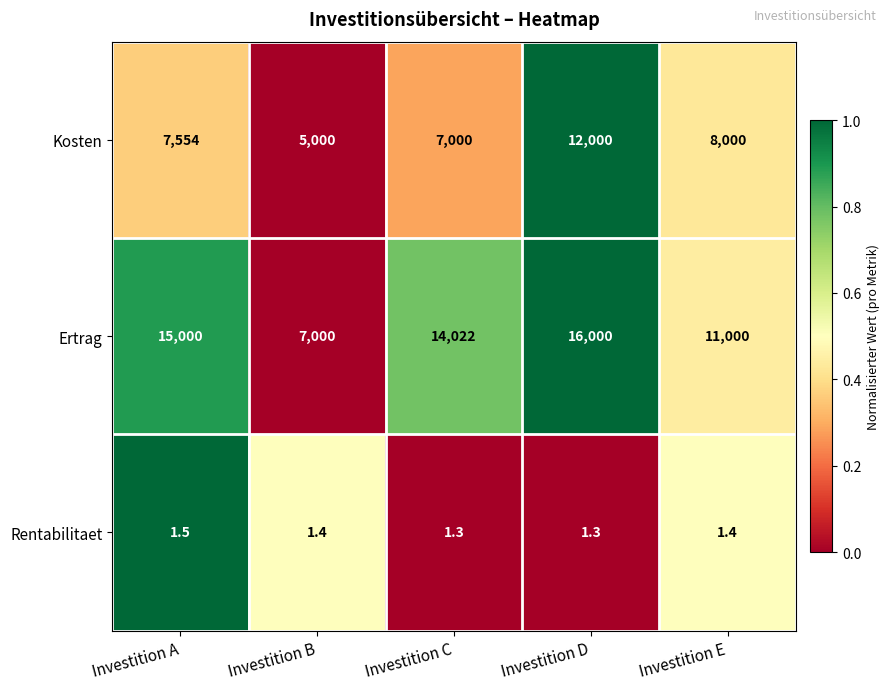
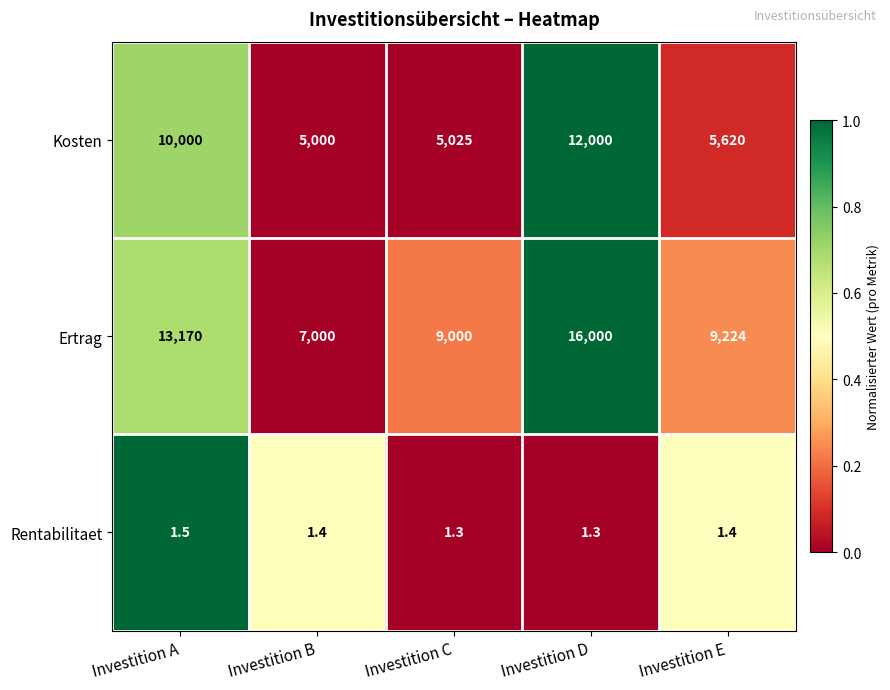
Kosten, Investition A: 7,554 -> 10,000
Kosten, Investition C: 7,000 -> 5,025
Kosten, Investition E: 8,000 -> 5,620
Ertrag, Investition A: 15,000 -> 13,170
Ertrag, Investition C: 14,022 -> 9,000
Ertrag, Investition E: 11,000 -> 9,224
